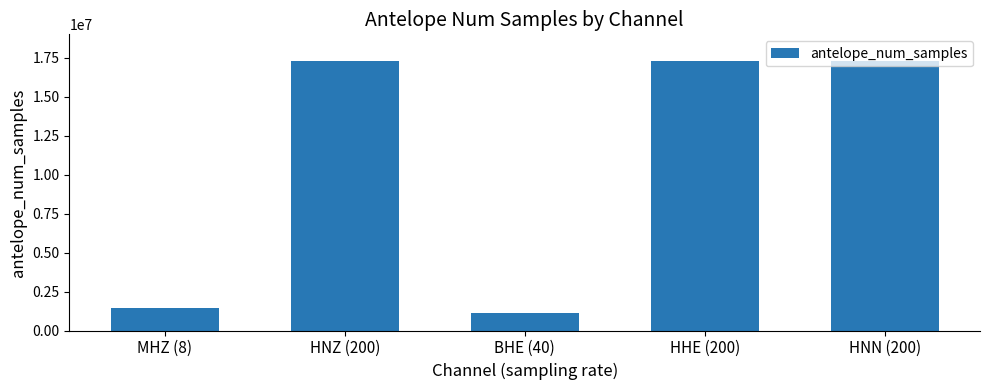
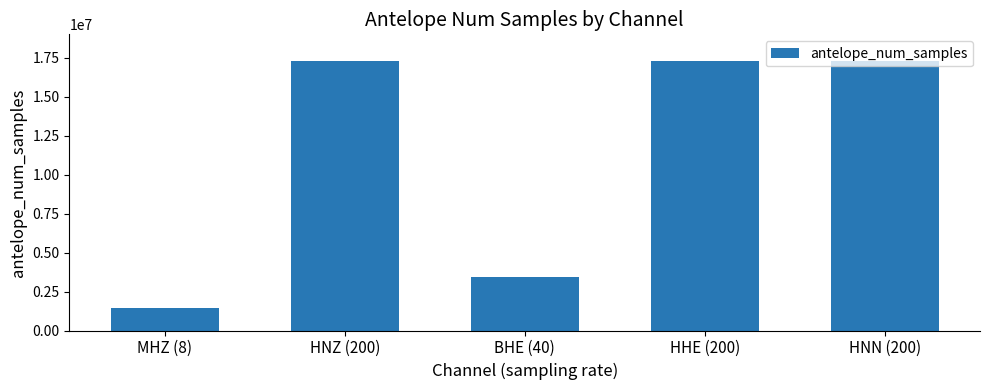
BHE (40): 1100000 -> 3500000
